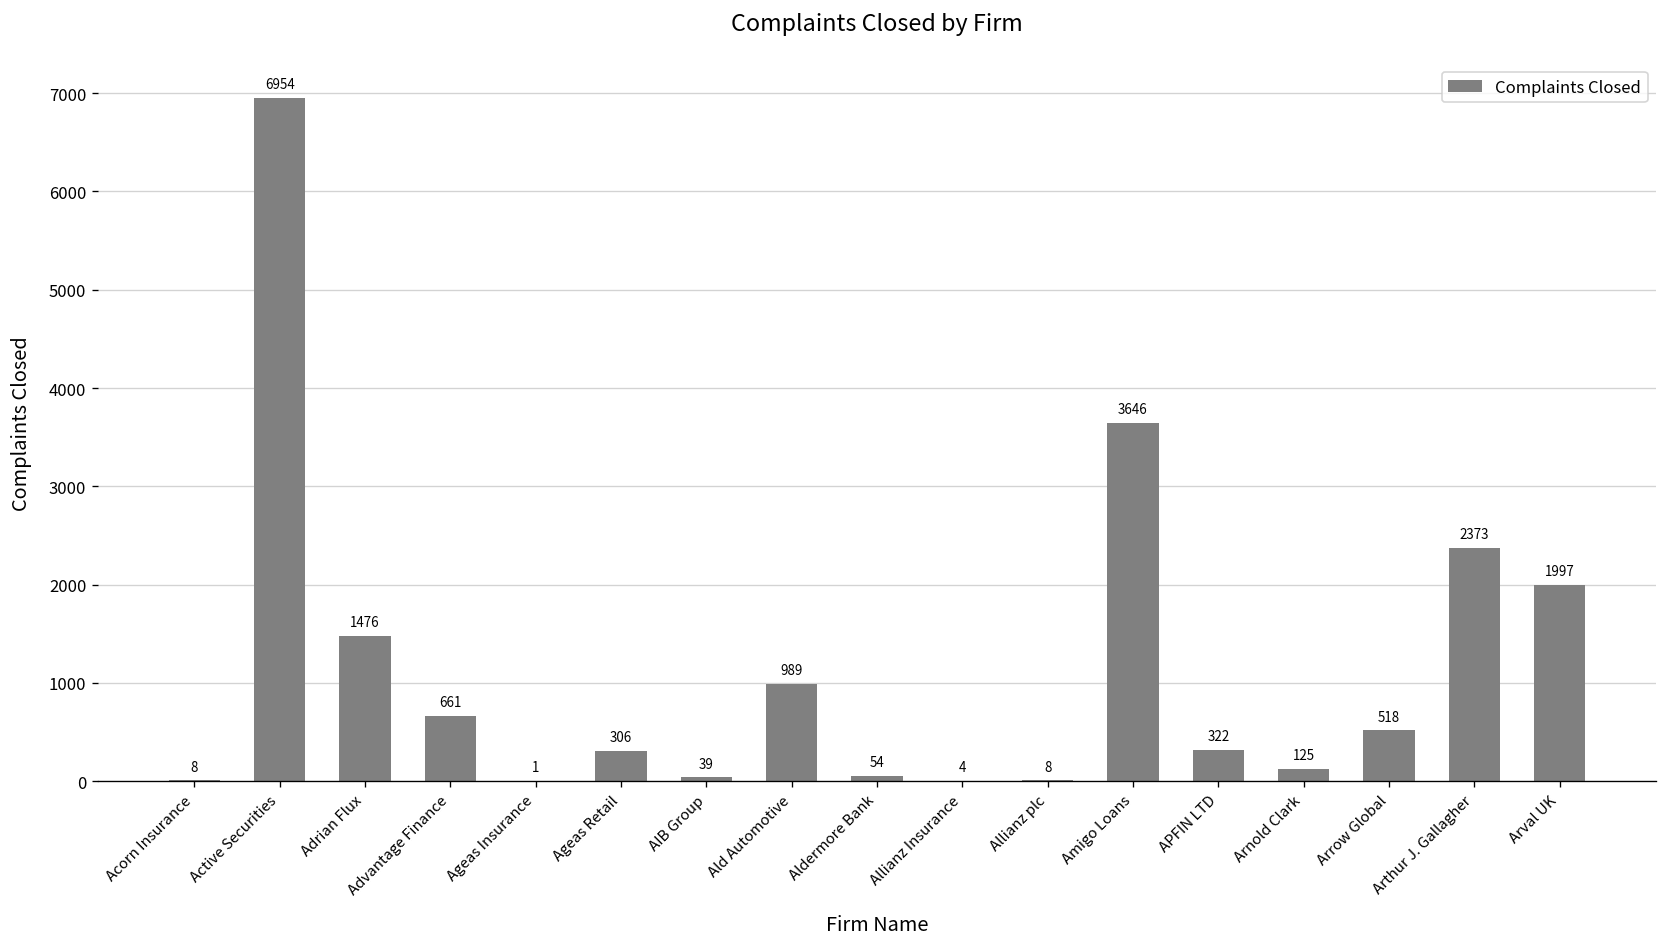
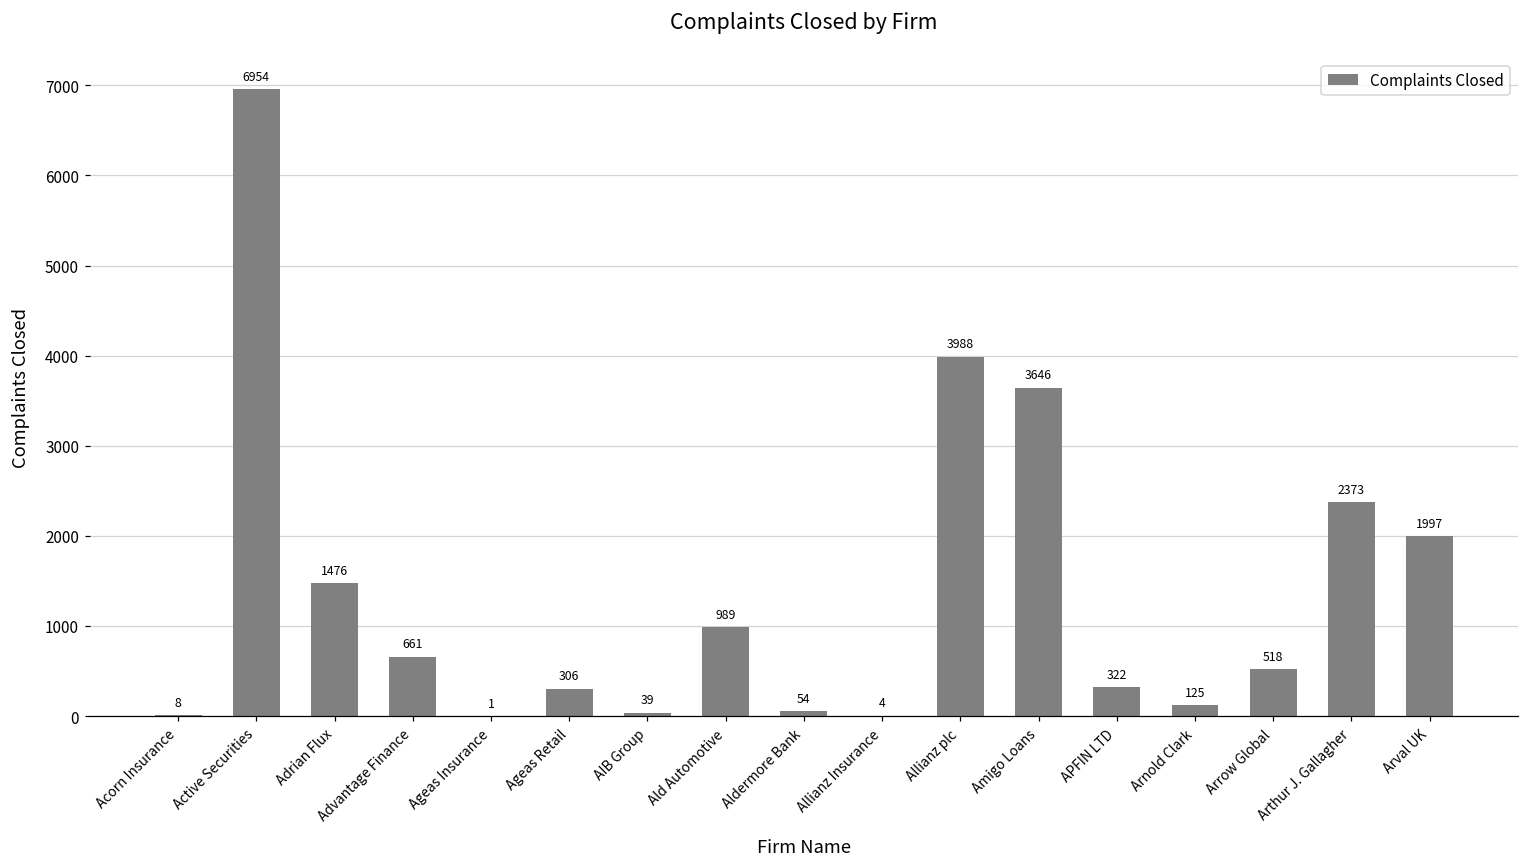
Allianz plc: 8 -> 3988
